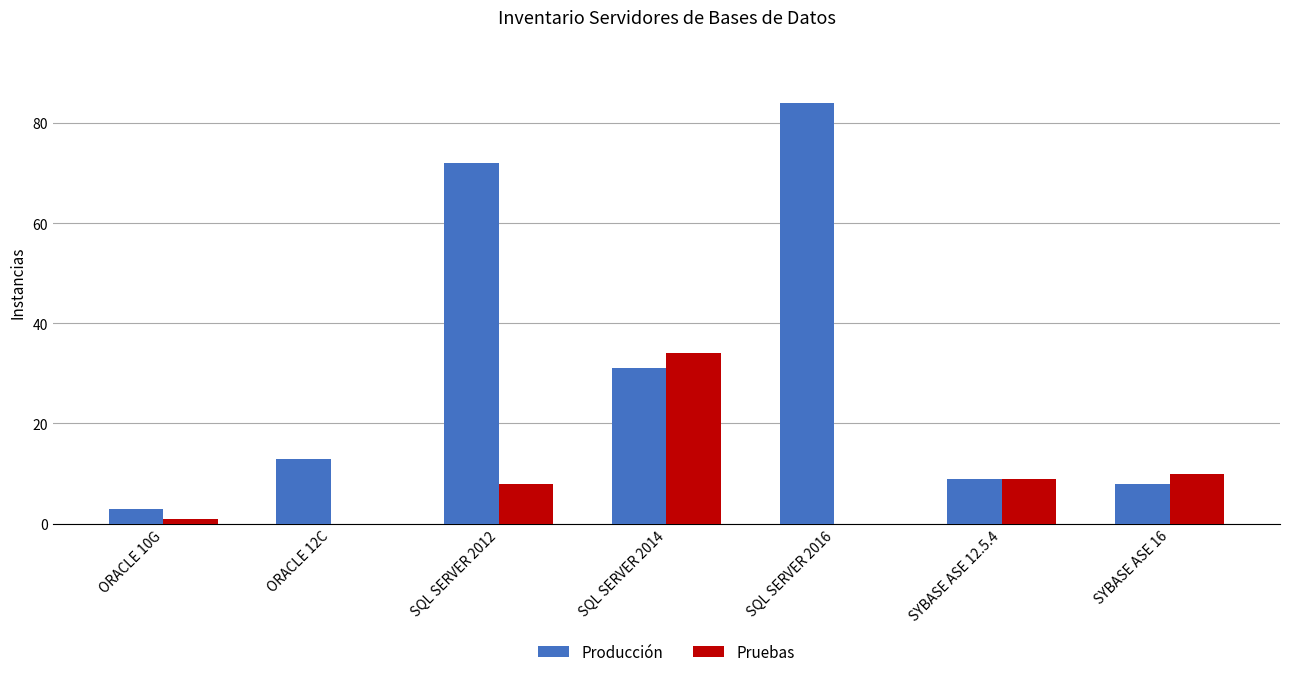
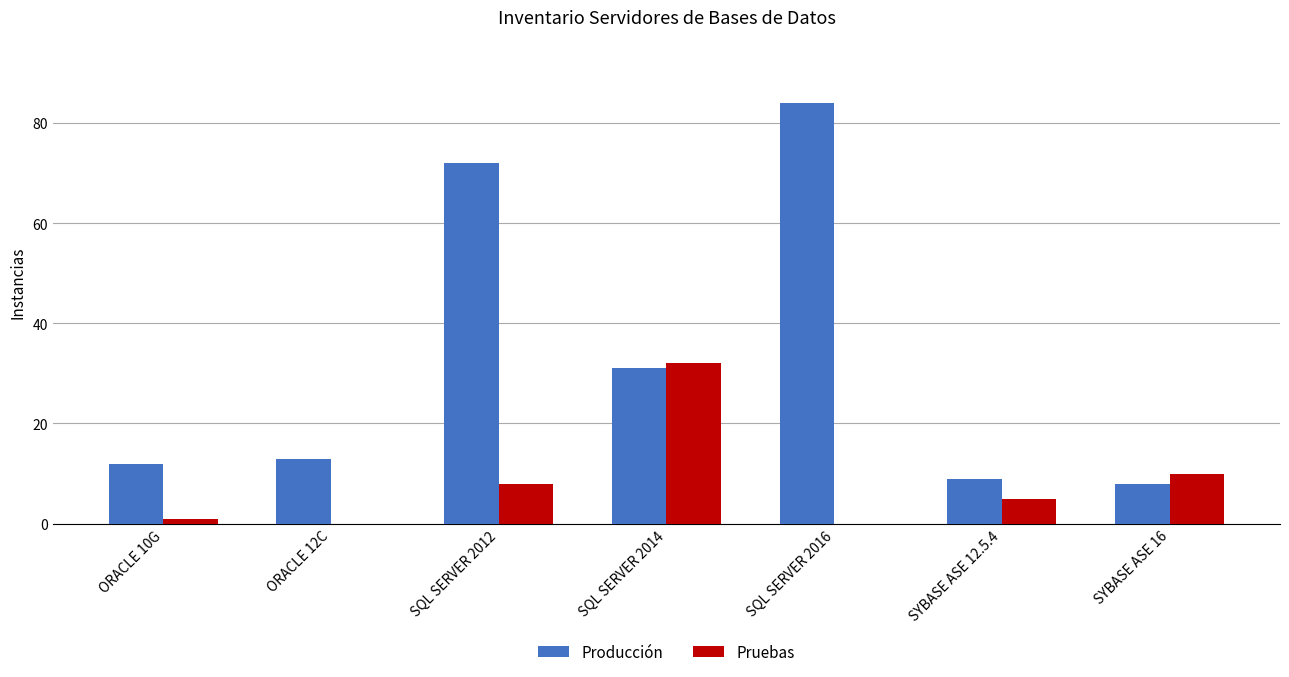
Producción, ORACLE 10G: 3 -> 12
Pruebas, SQL SERVER 2014: 34 -> 32
Pruebas, SYBASE ASE 12.5.4: 9 -> 5
